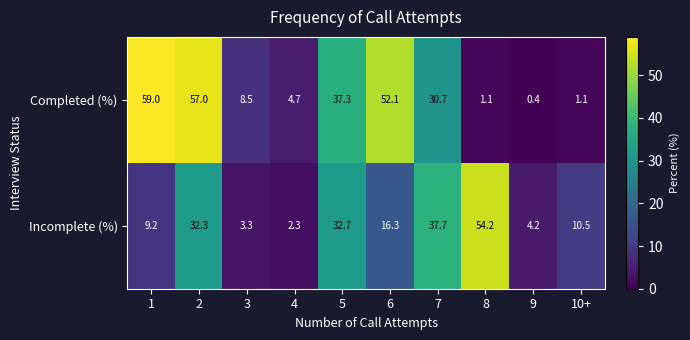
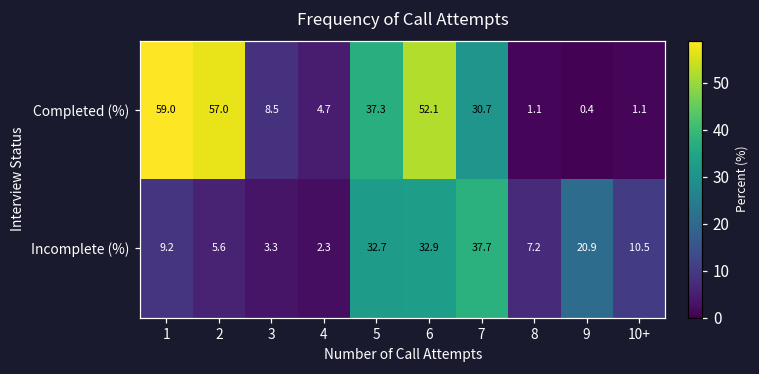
Incomplete (%), 2: 32.3 -> 5.6
Incomplete (%), 6: 16.3 -> 32.9
Incomplete (%), 8: 54.2 -> 7.2
Incomplete (%), 9: 4.2 -> 20.9
